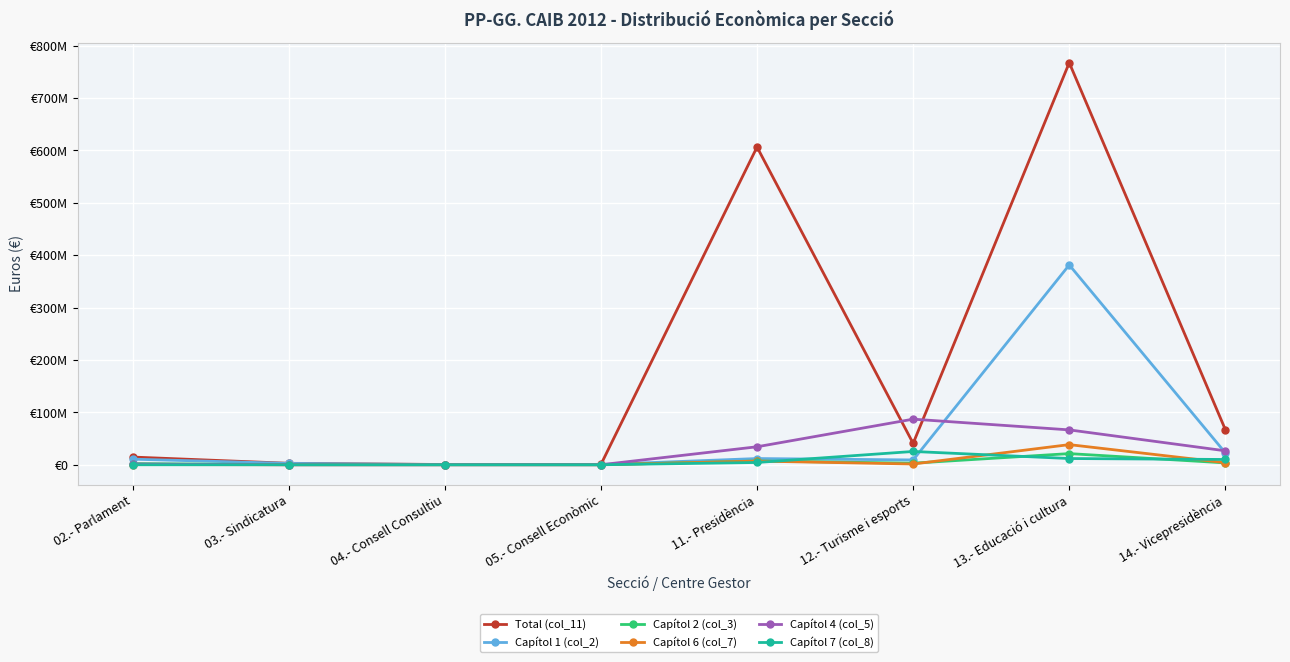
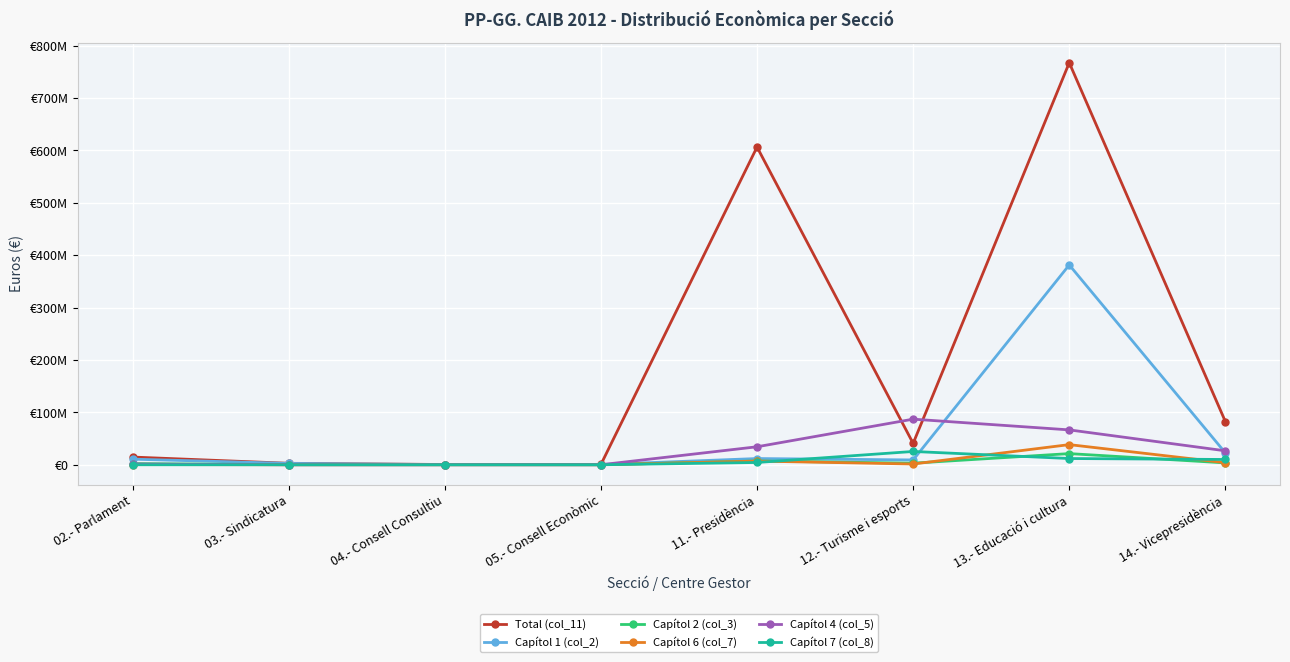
Total (col_11), 14.- Vicepresidència: €70000000 -> €80000000
